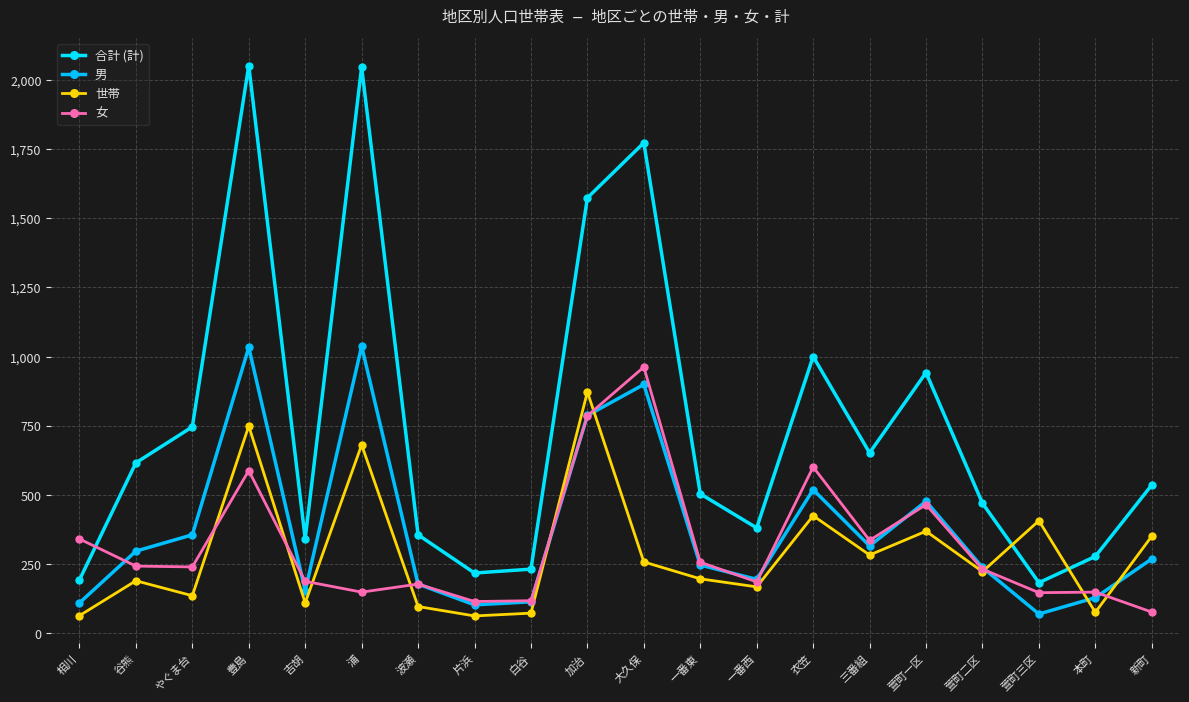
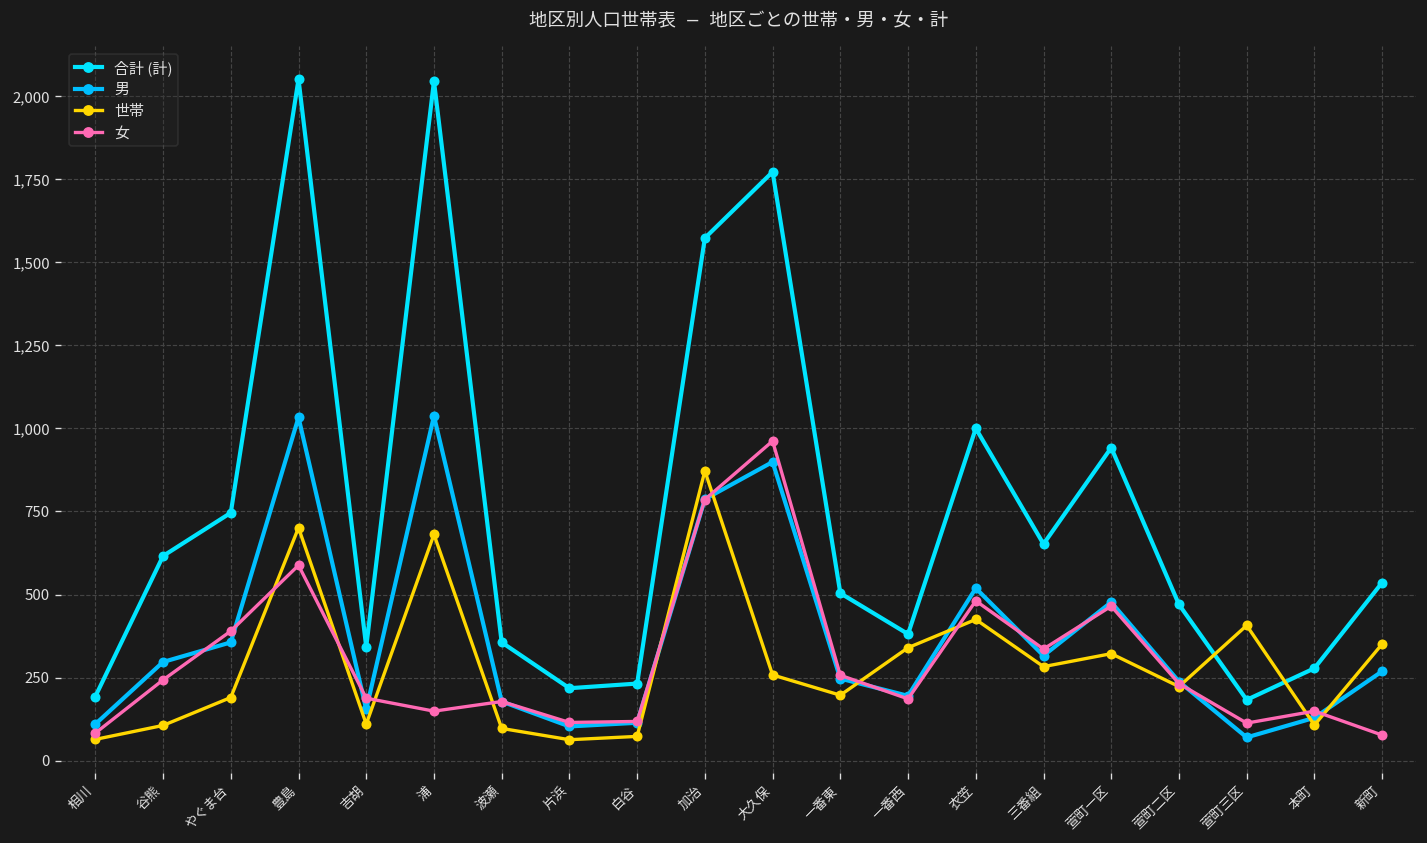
女, 相川: 340 -> 80
世帯, 谷熊: 190 -> 110
世帯, やぐま台: 140 -> 190
女, やぐま台: 240 -> 390
世帯, 豊島: 750 -> 700
世帯, 一番西: 170 -> 340
女, 衣笠: 600 -> 480
世帯, 萱町一区: 370 -> 320
女, 萱町三区: 150 -> 110
世帯, 本町: 80 -> 110
